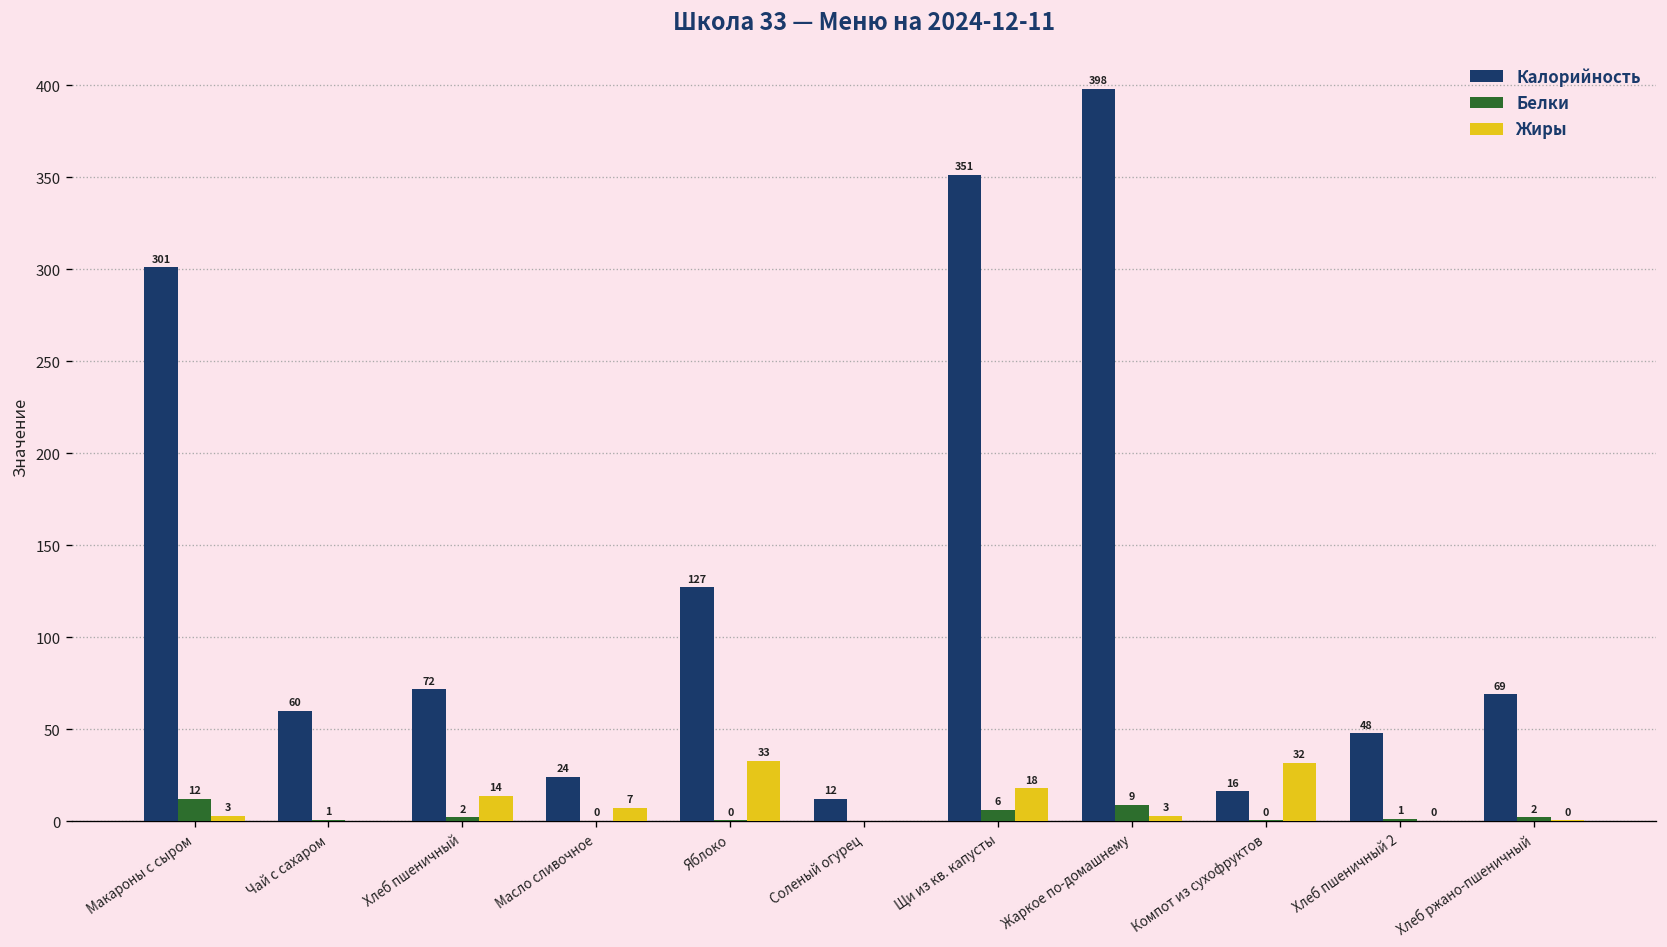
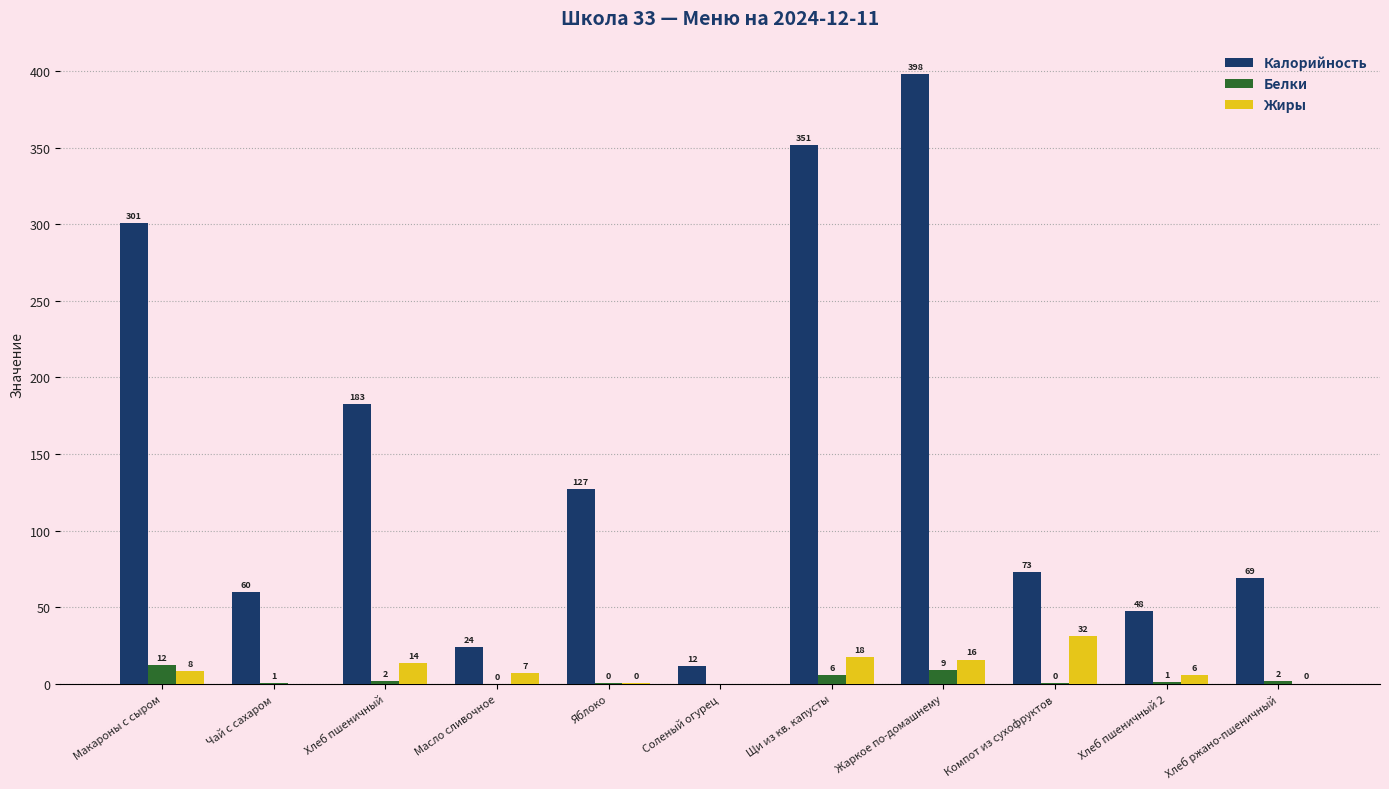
Жиры, Макароны с сыром: 3 -> 8
Калорийность, Хлеб пшеничный: 72 -> 183
Жиры, Яблоко: 33 -> 0
Жиры, Жаркое по-домашнему: 3 -> 16
Калорийность, Компот из сухофруктов: 16 -> 73
Жиры, Хлеб пшеничный 2: 0 -> 6
